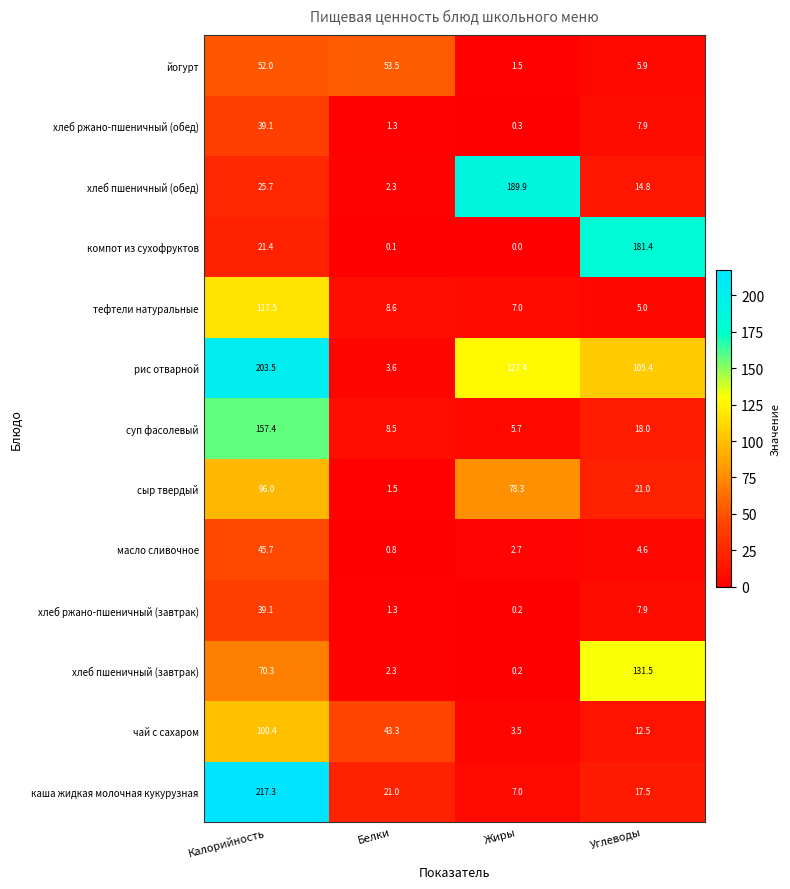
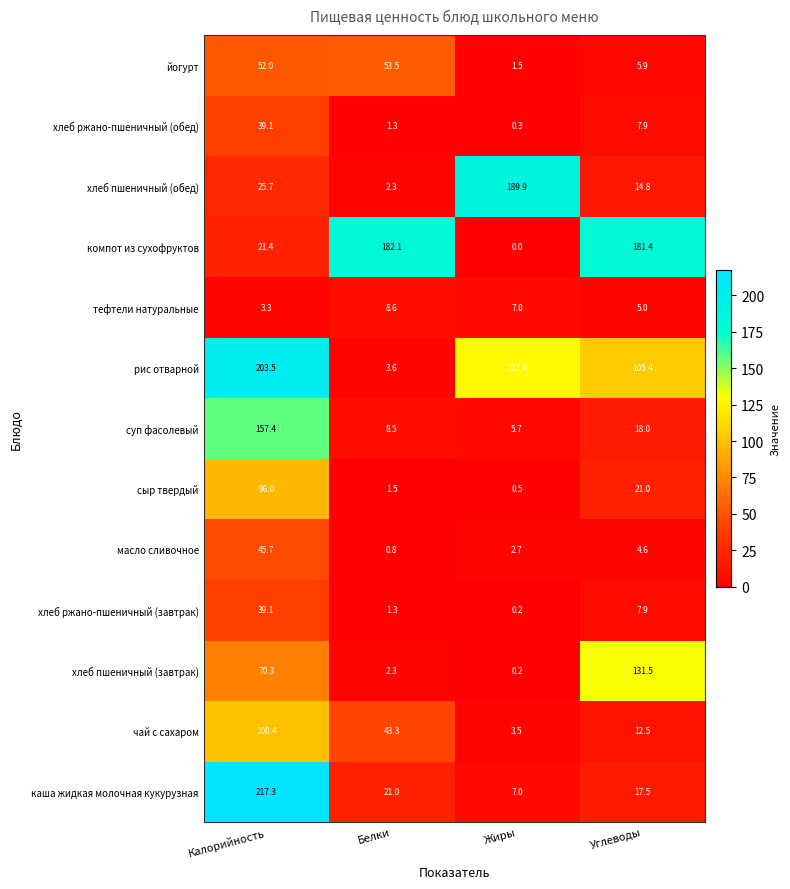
компот из сухофруктов, Белки: 0.1 -> 182.1
тефтели натуральные, Калорийность: 117.5 -> 3.3
сыр твердый, Жиры: 78.3 -> 0.5
